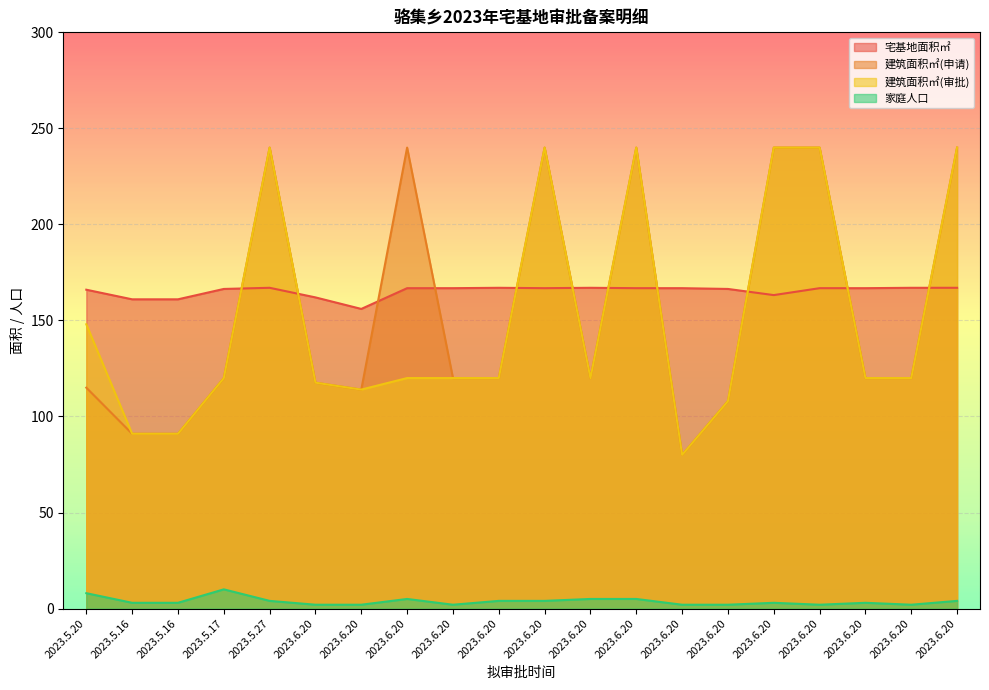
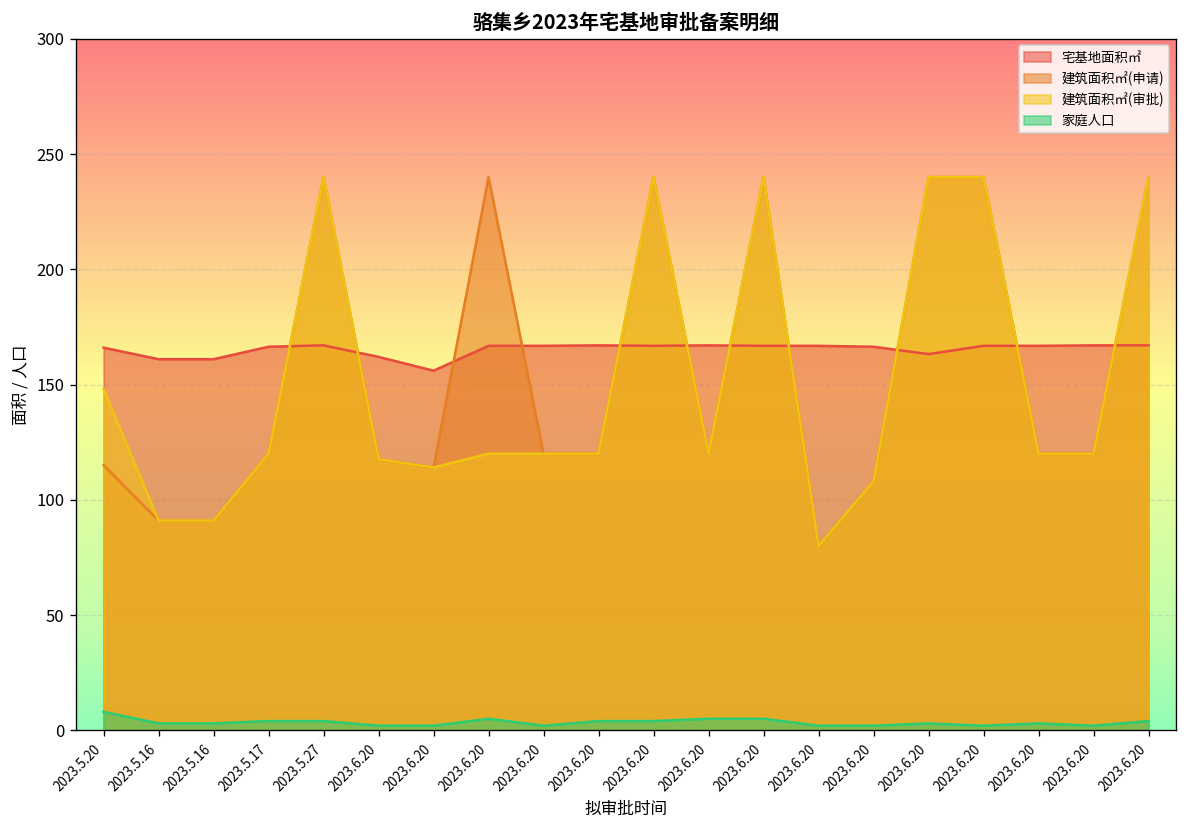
家庭人口, 2023.5.17: 10 -> 4
